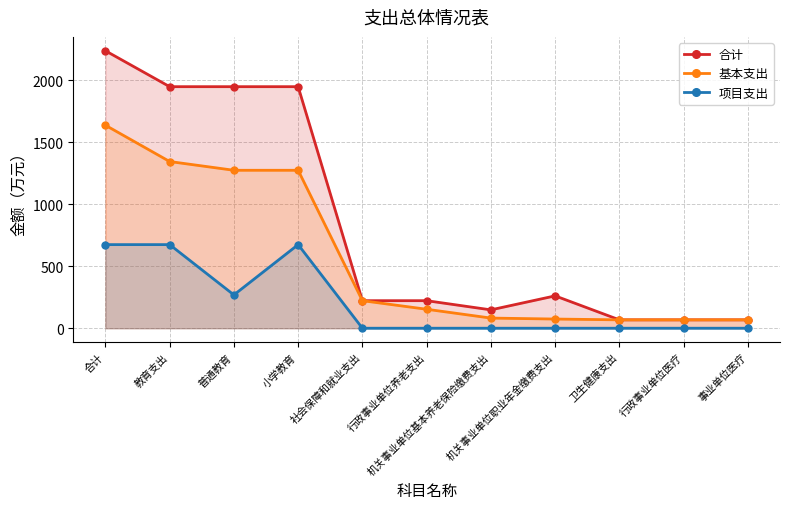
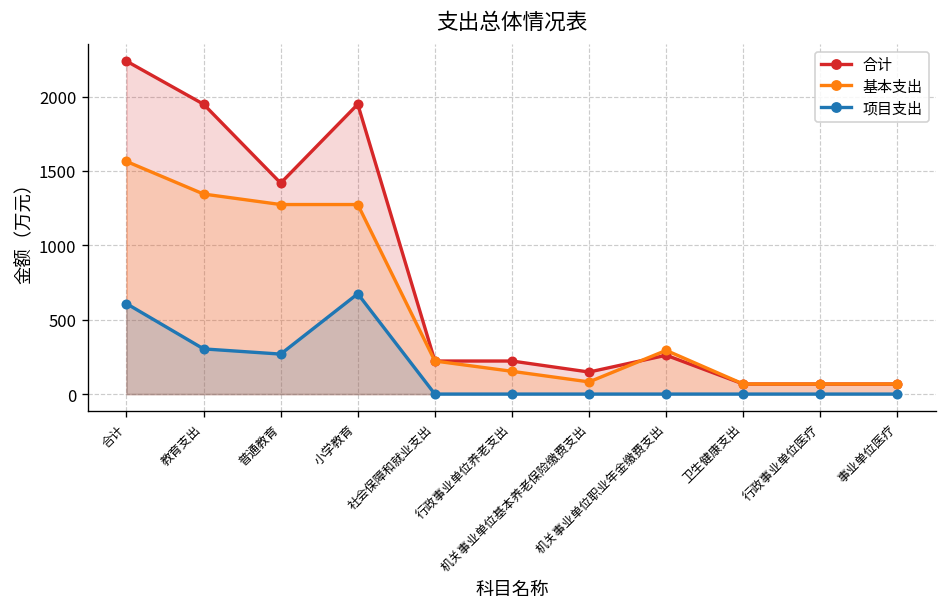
基本支出, 合计: 1640 -> 1560
项目支出, 合计: 670 -> 610
项目支出, 教育支出: 670 -> 300
合计, 普通教育: 1950 -> 1420
基本支出, 机关事业单位职业年金缴费支出: 70 -> 290
